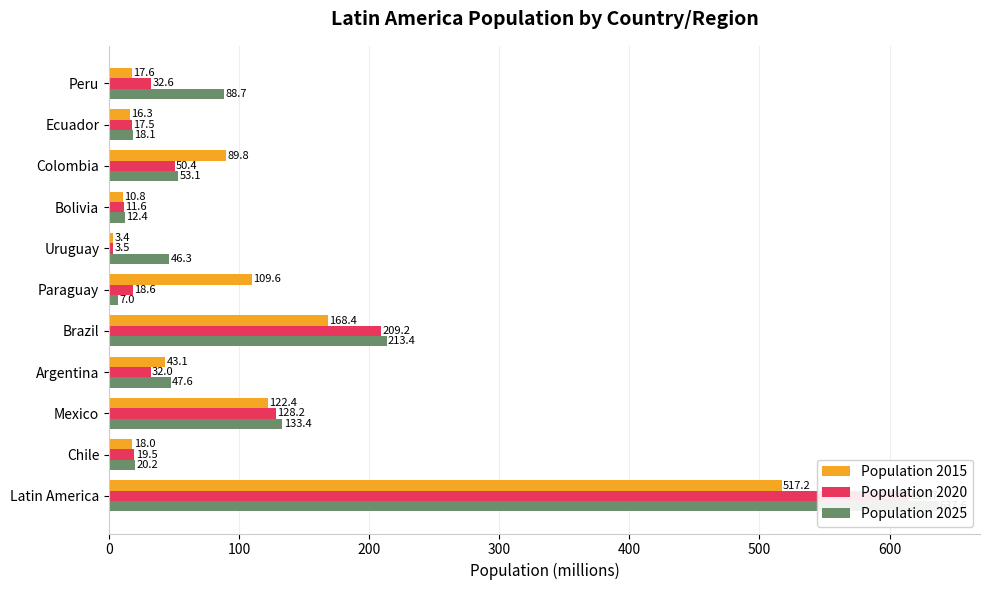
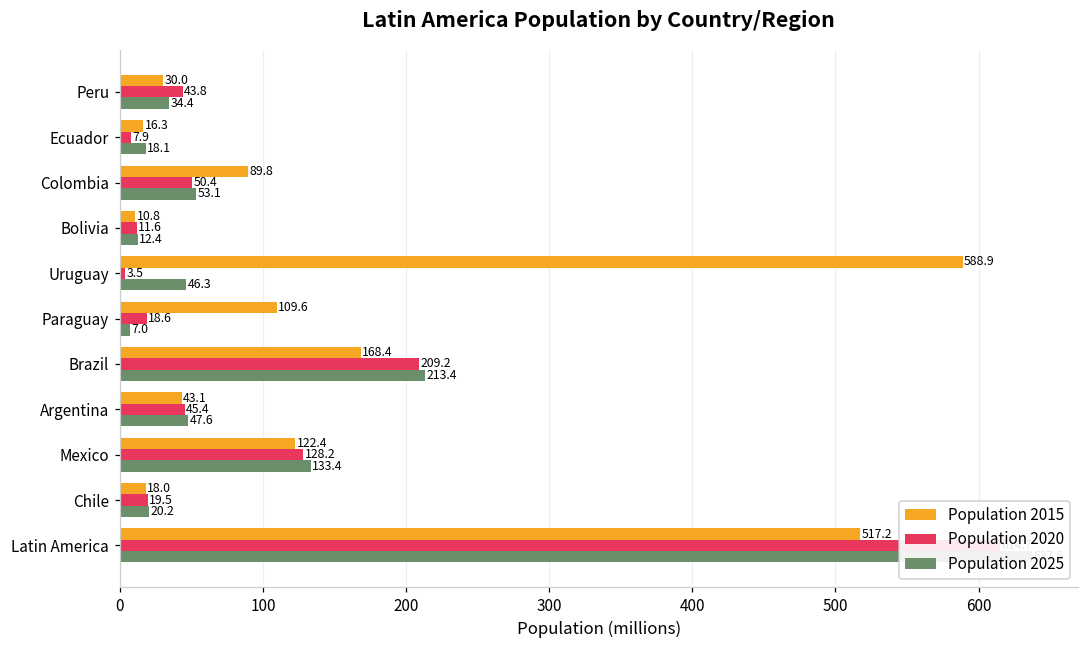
Population 2015, Peru: 17.6 -> 30.0
Population 2020, Peru: 32.6 -> 43.8
Population 2025, Peru: 88.7 -> 34.4
Population 2020, Ecuador: 17.5 -> 7.9
Population 2015, Uruguay: 3.4 -> 588.9
Population 2020, Argentina: 32.0 -> 45.4
